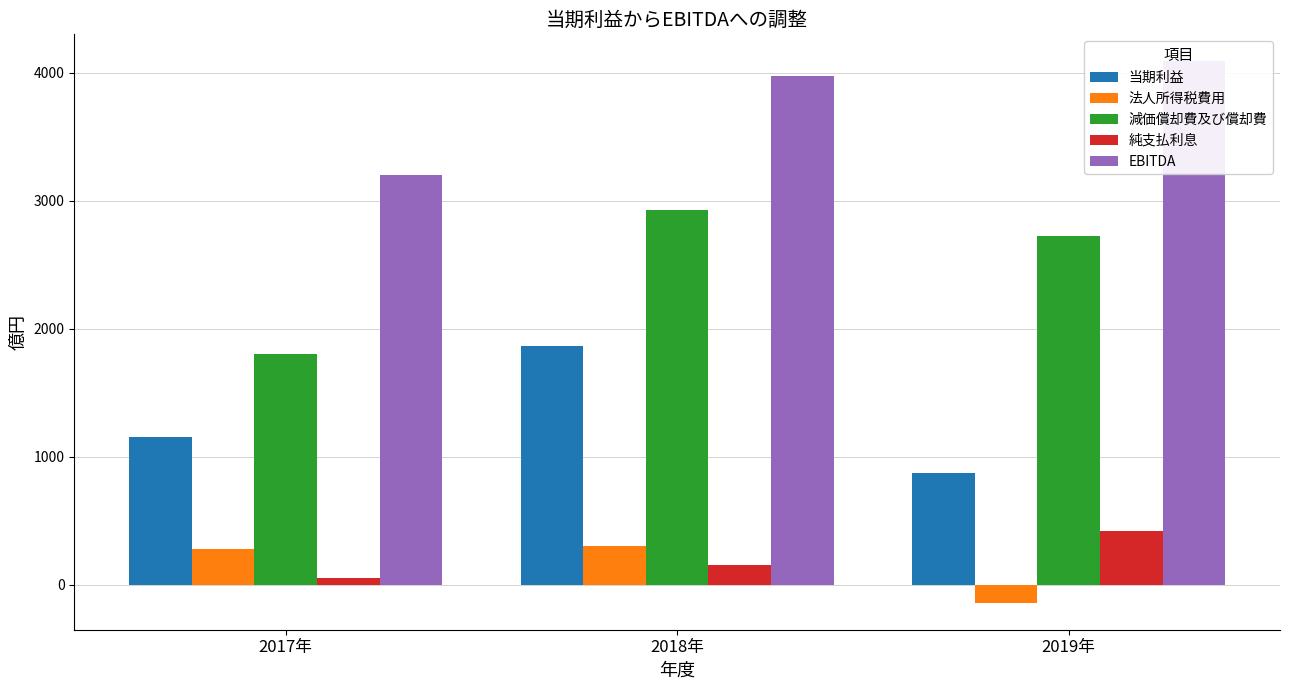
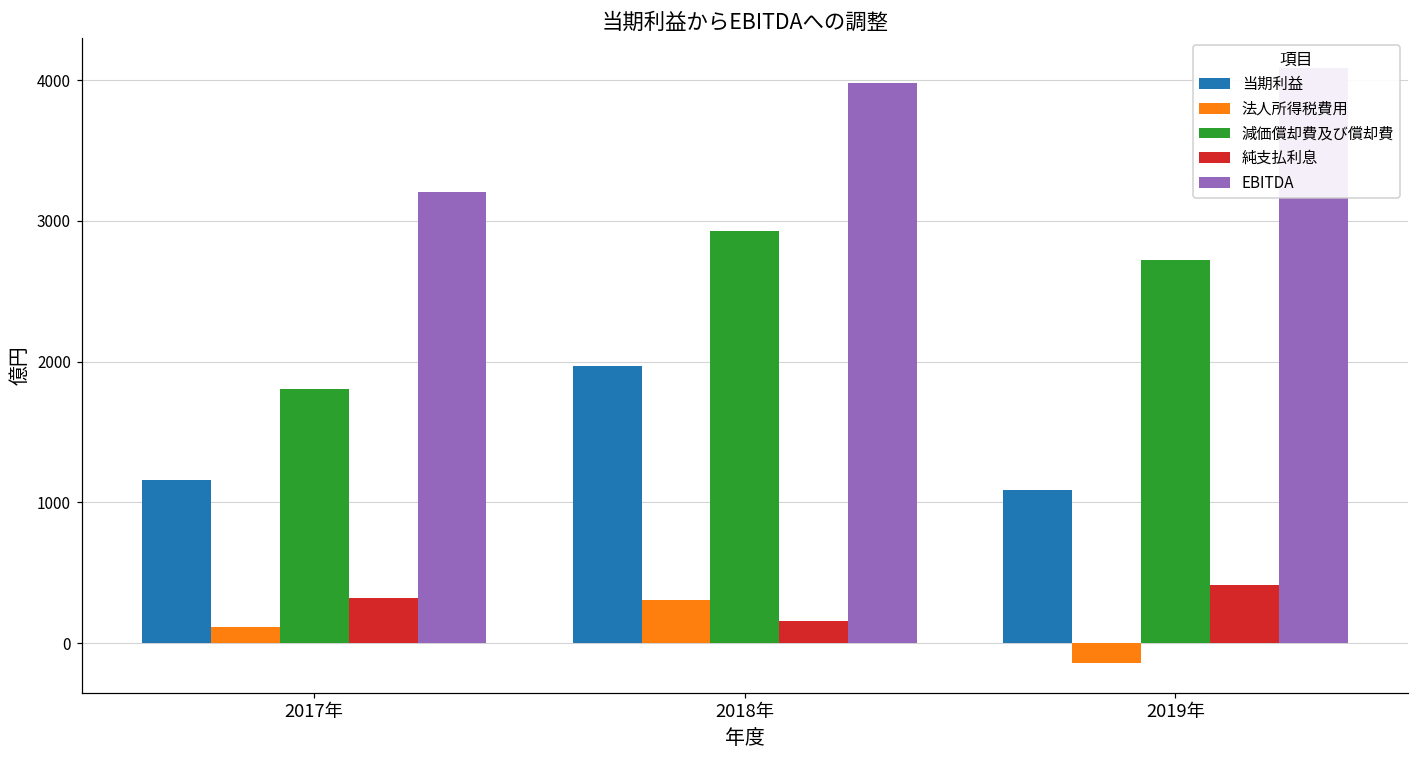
法人所得税費用, 2017年: 280 -> 110
純支払利息, 2017年: 60 -> 320
当期利益, 2018年: 1870 -> 1970
当期利益, 2019年: 870 -> 1090
